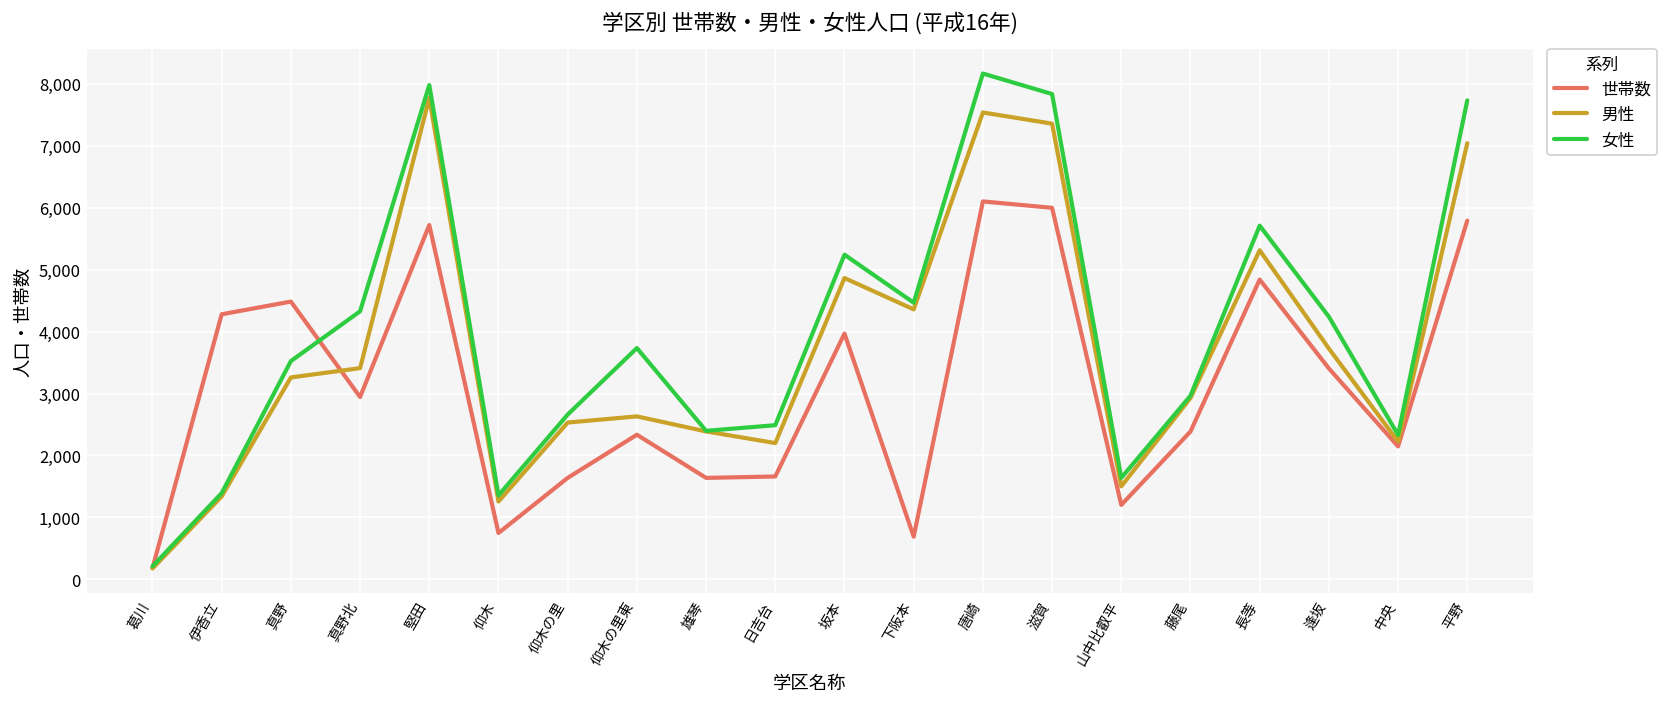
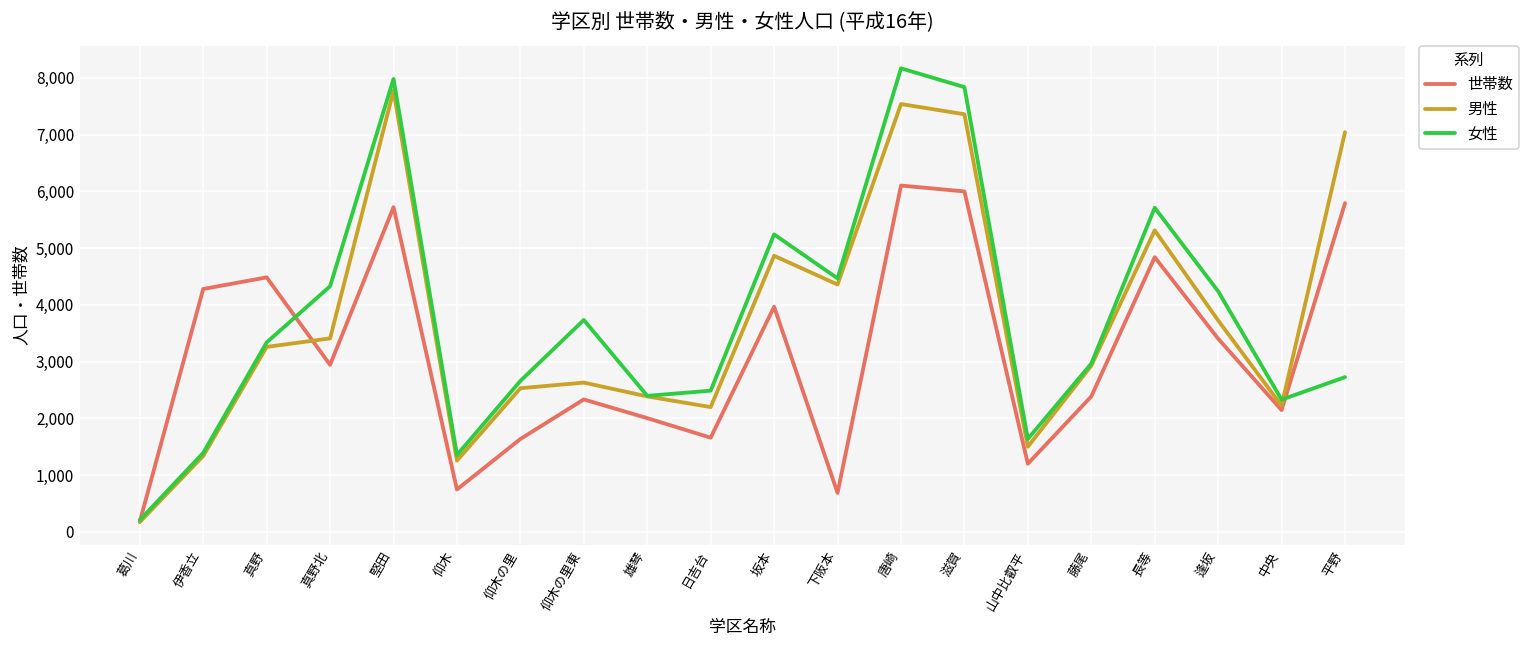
女性, 真野: 3,500 -> 3,300
世帯数, 雄琴: 1,600 -> 2,000
女性, 平野: 7,700 -> 2,700
